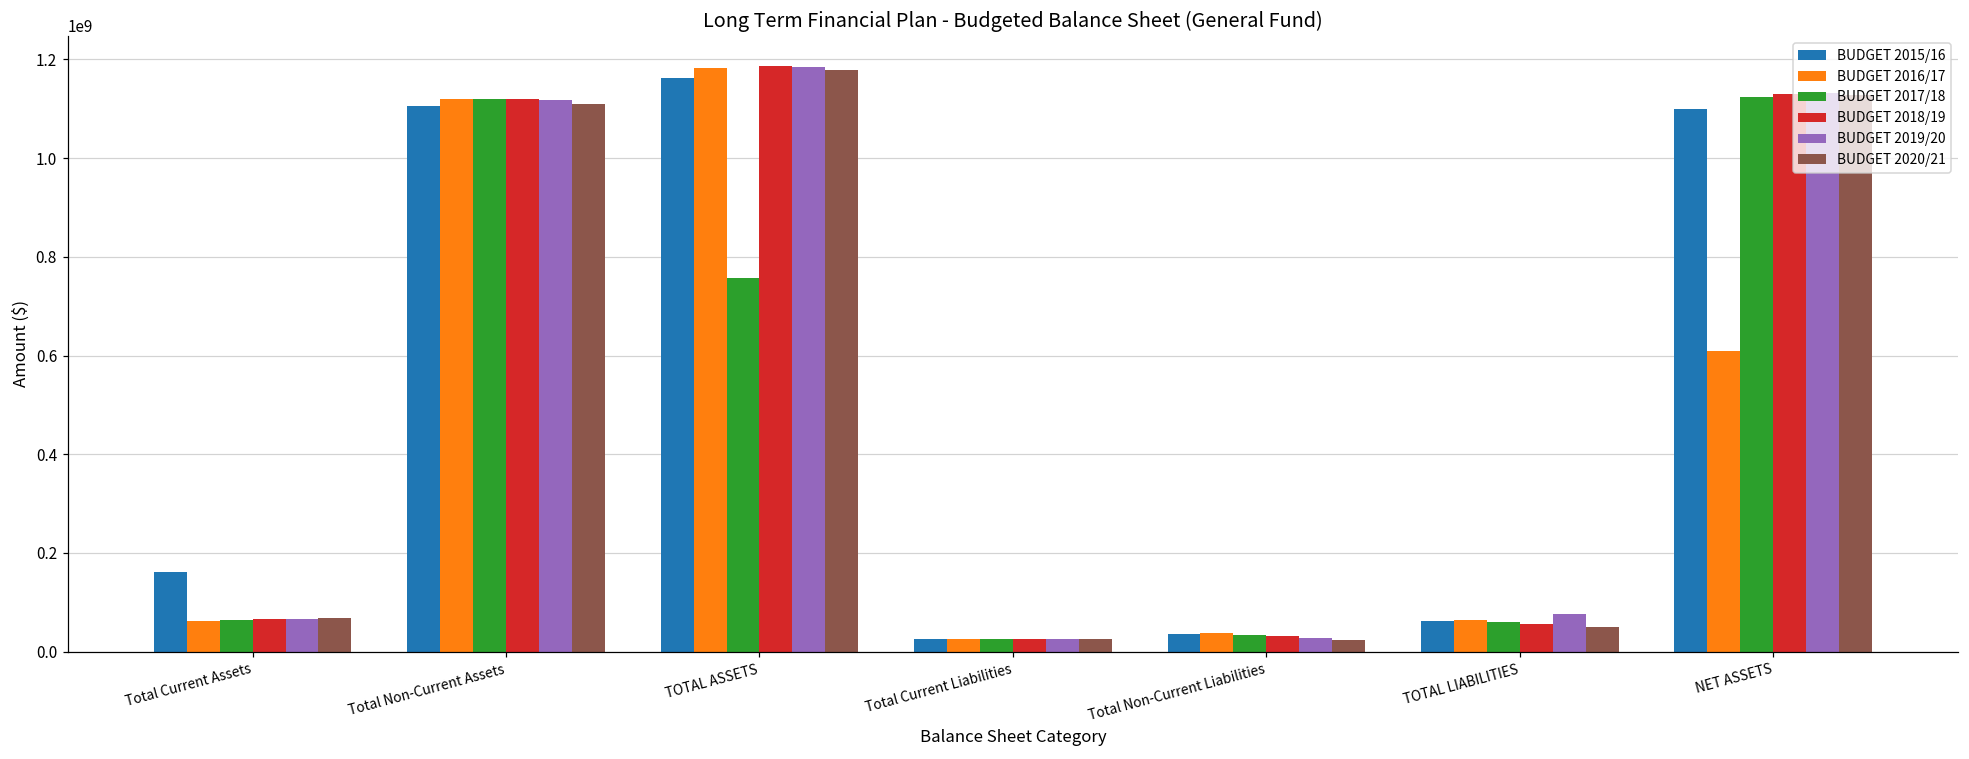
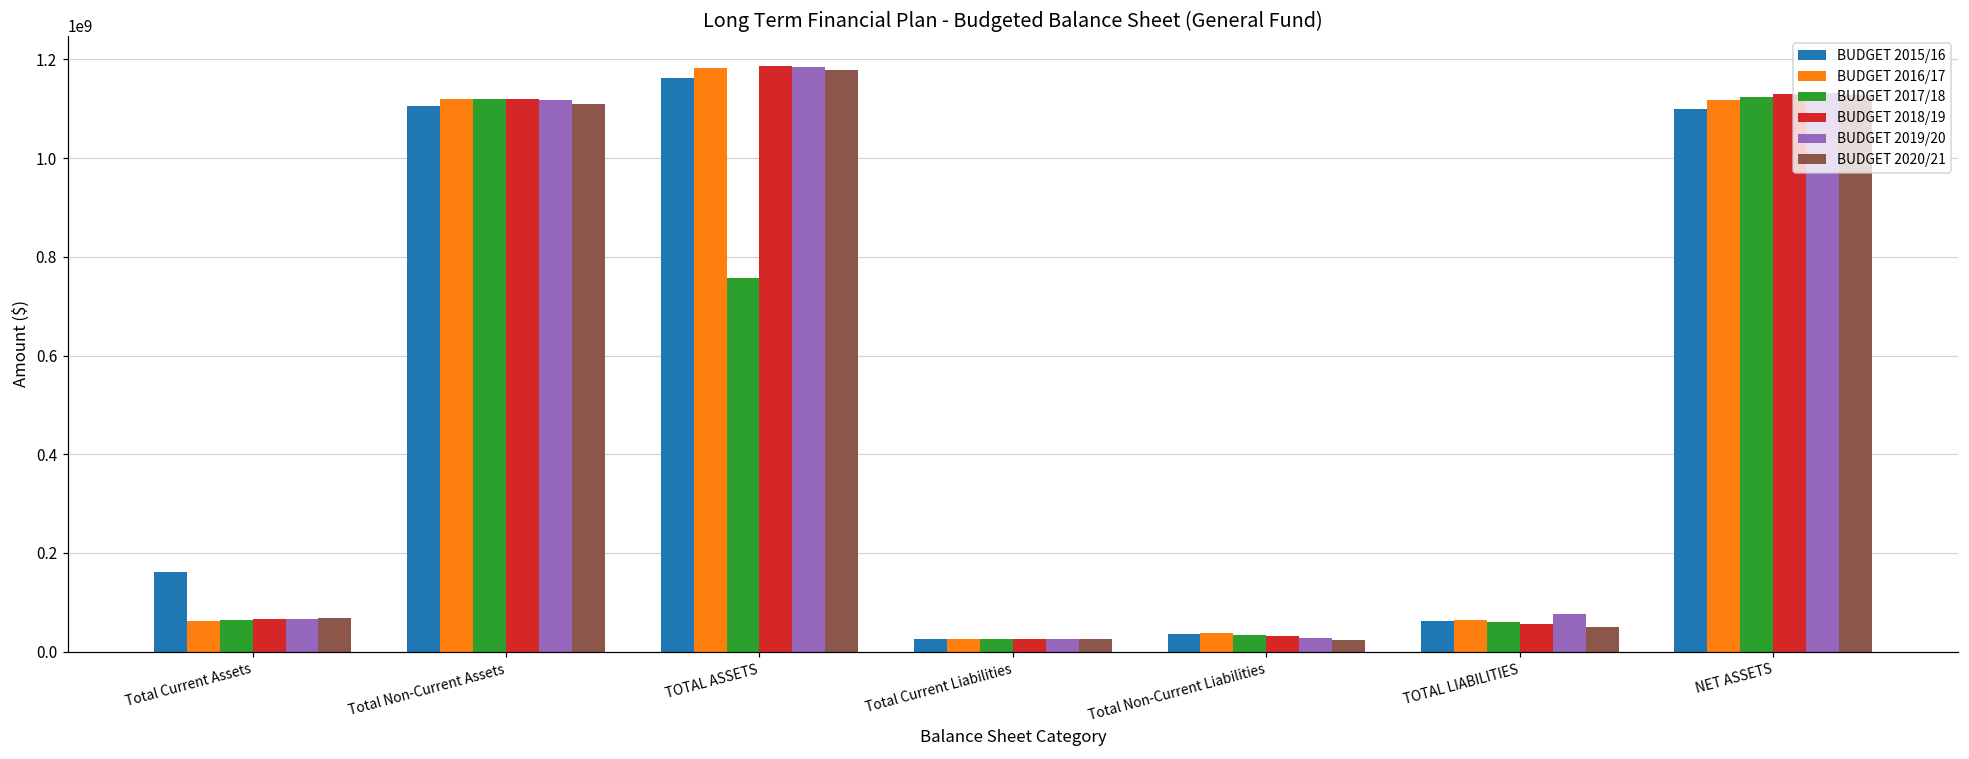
BUDGET 2016/17, NET ASSETS: 610000000 -> 1120000000
